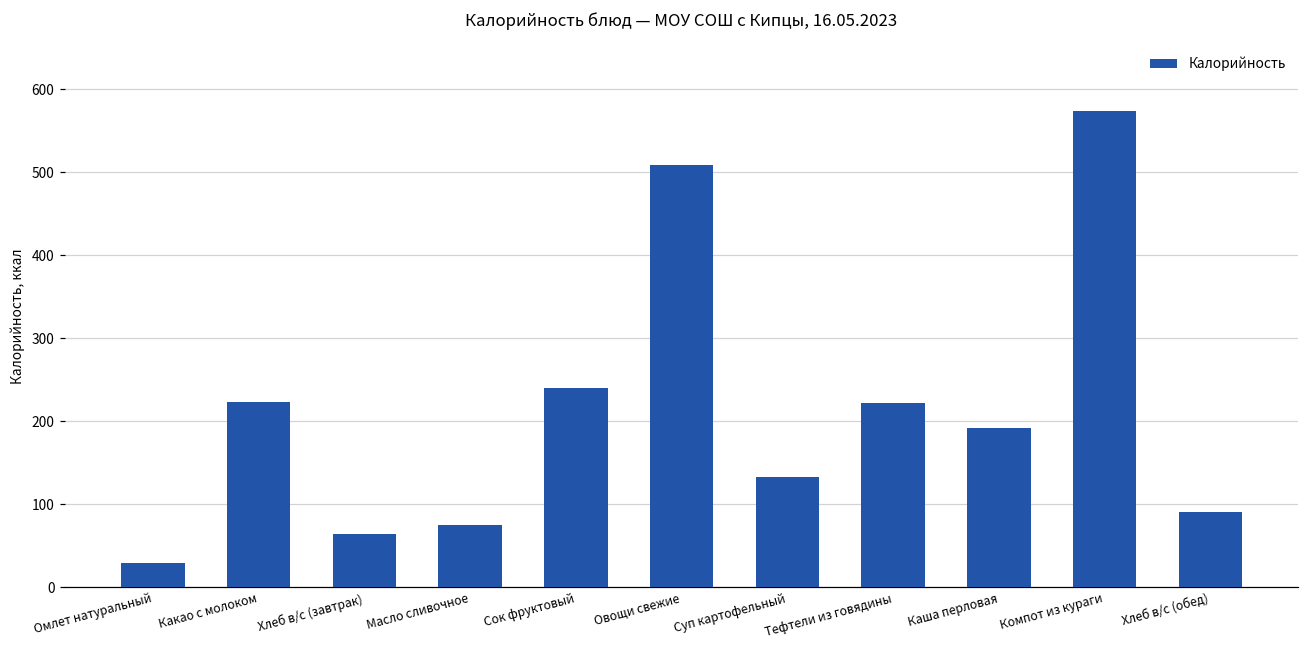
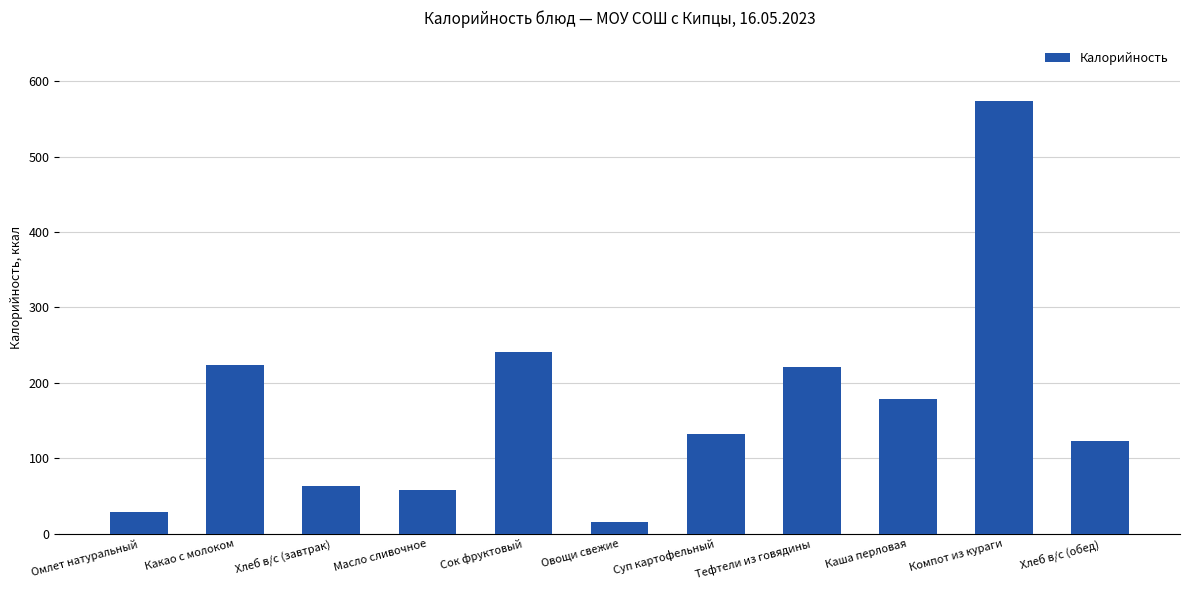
Масло сливочное: 80 -> 60
Овощи свежие: 510 -> 20
Каша перловая: 190 -> 180
Хлеб в/с (обед): 90 -> 120
